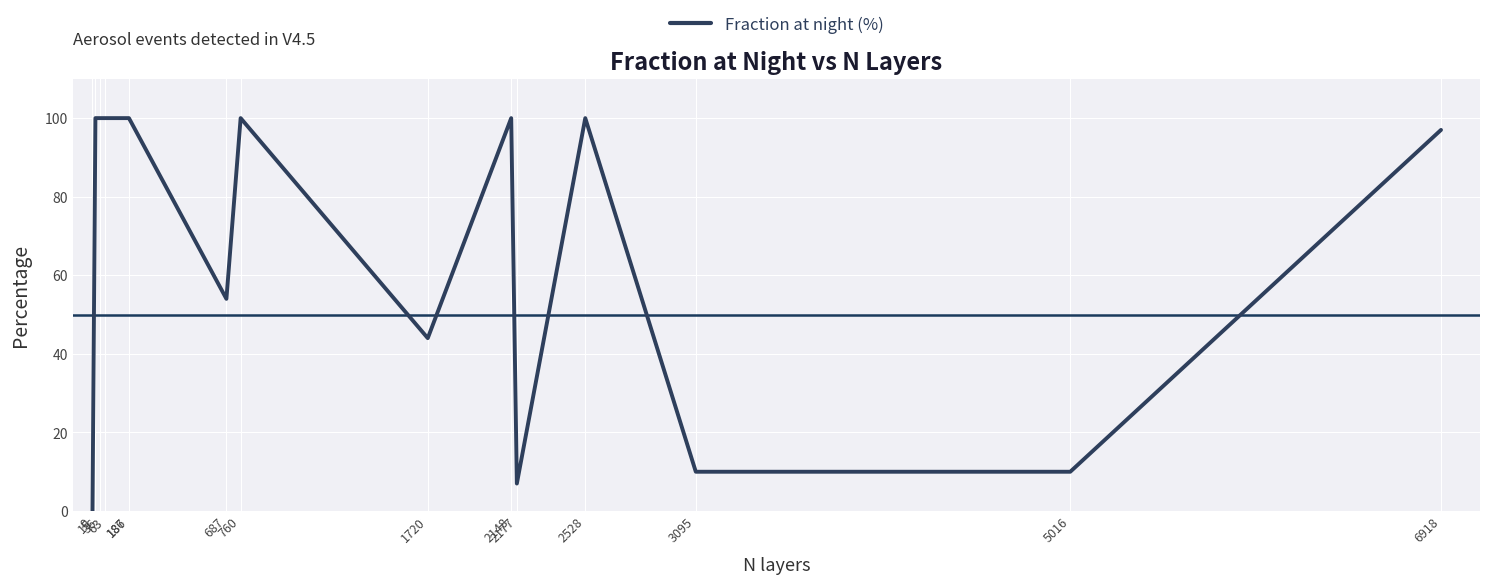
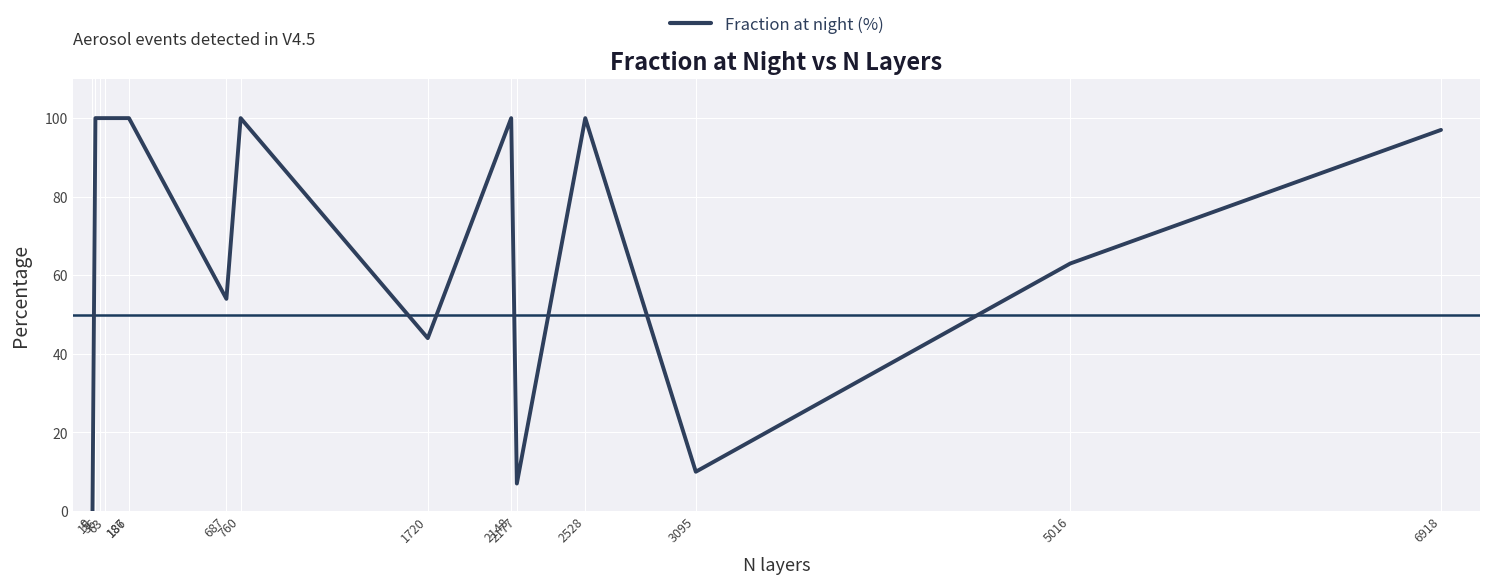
5016: 10 -> 63
